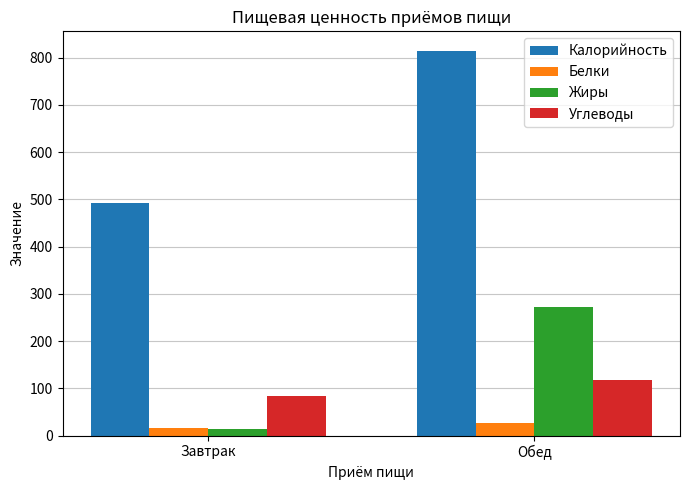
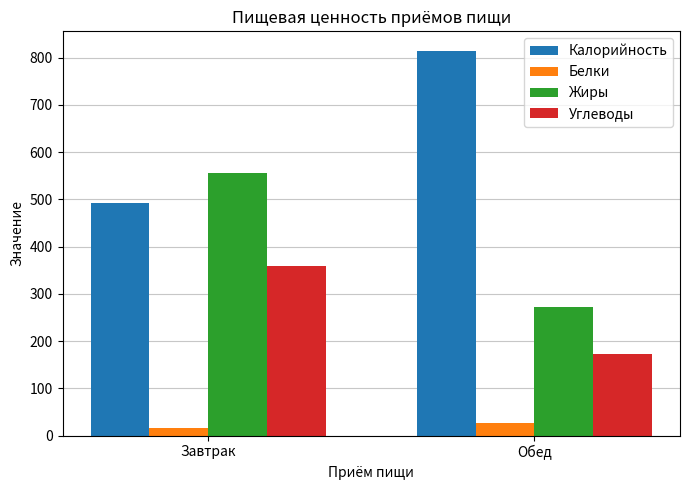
Жиры, Завтрак: 10 -> 560
Углеводы, Завтрак: 80 -> 360
Углеводы, Обед: 120 -> 170
